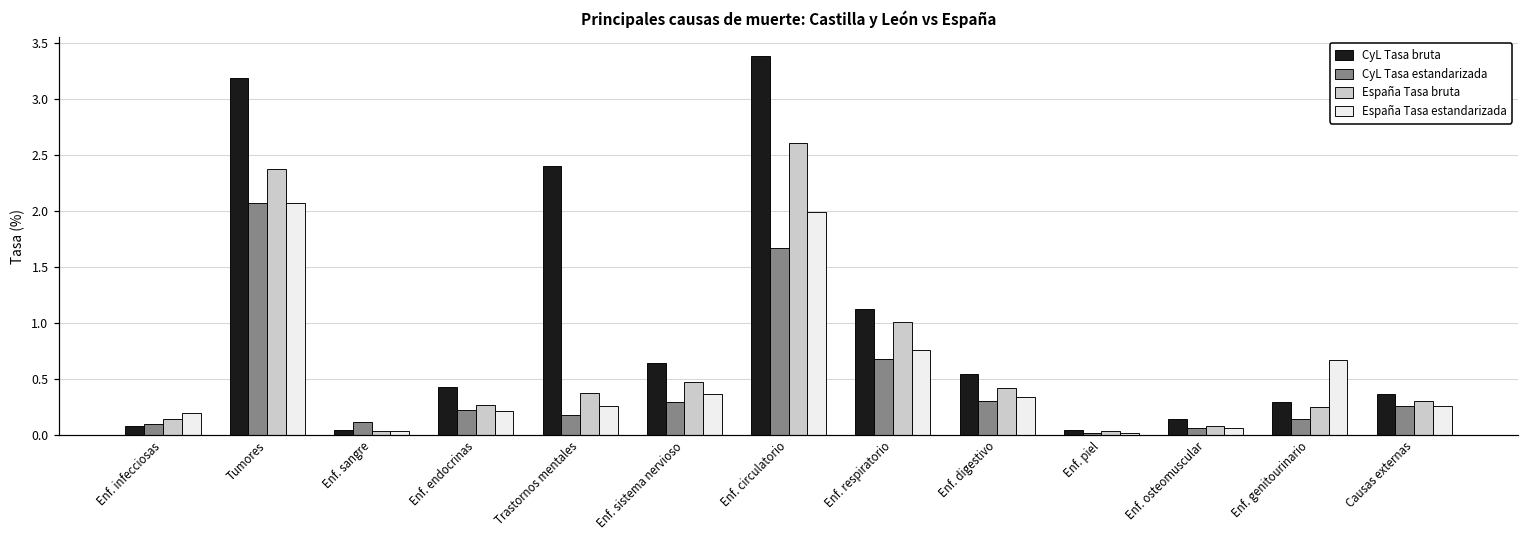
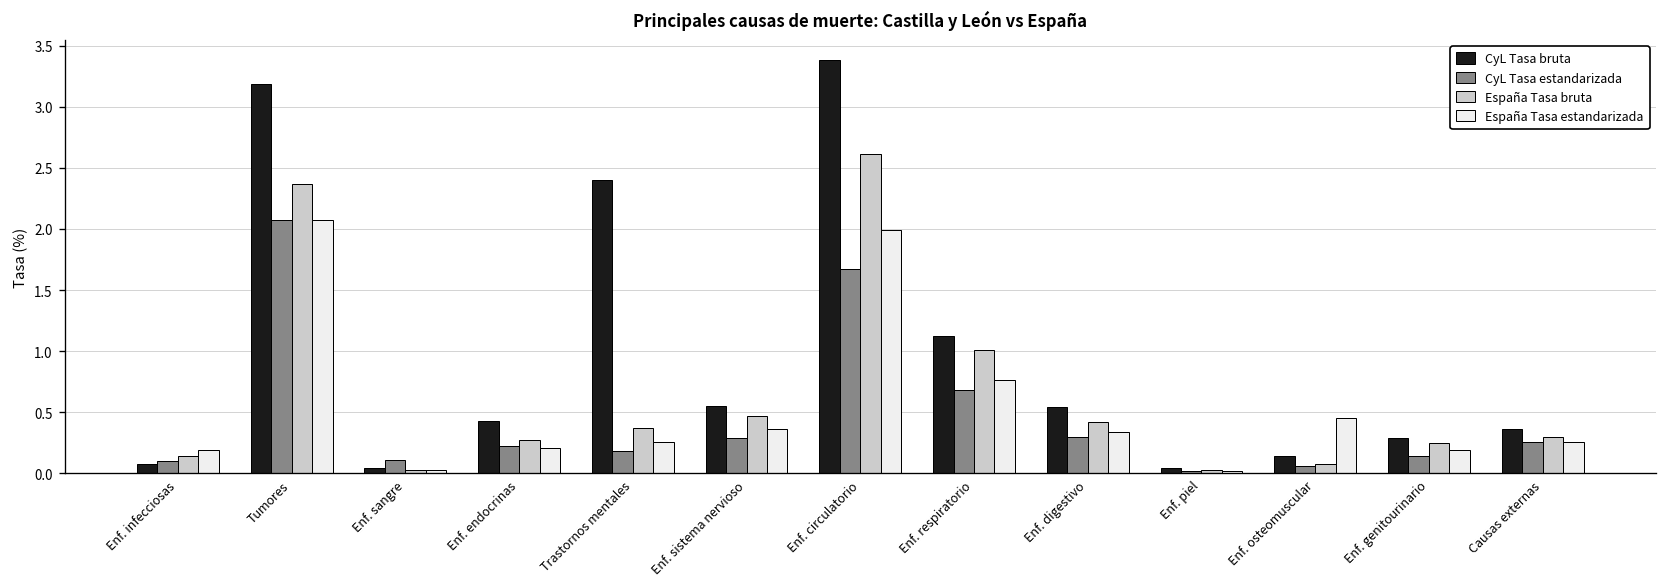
CyL Tasa bruta, Enf. sistema nervioso: 0.64 -> 0.55
España Tasa estandarizada, Enf. osteomuscular: 0.06 -> 0.45
España Tasa estandarizada, Enf. genitourinario: 0.67 -> 0.19
